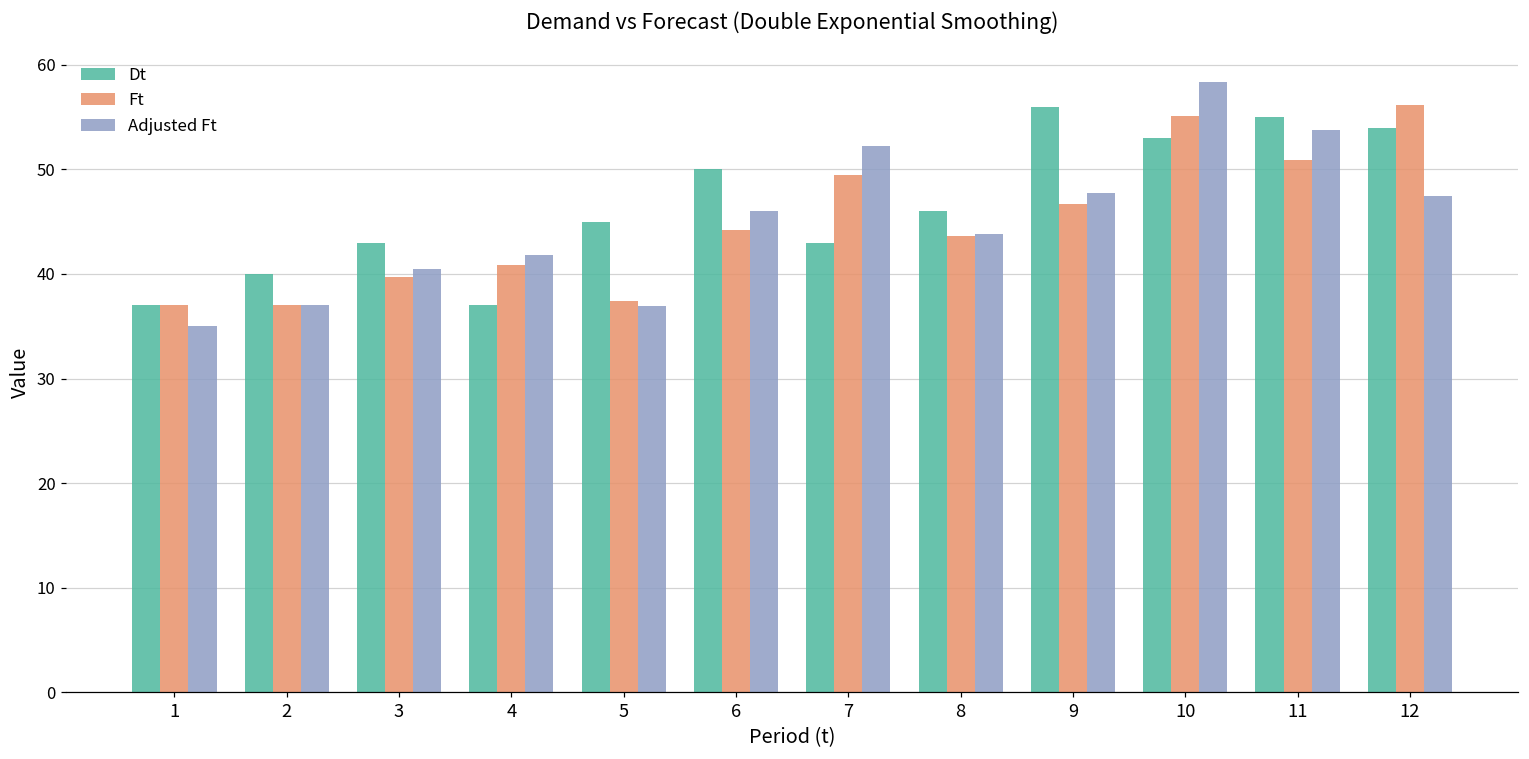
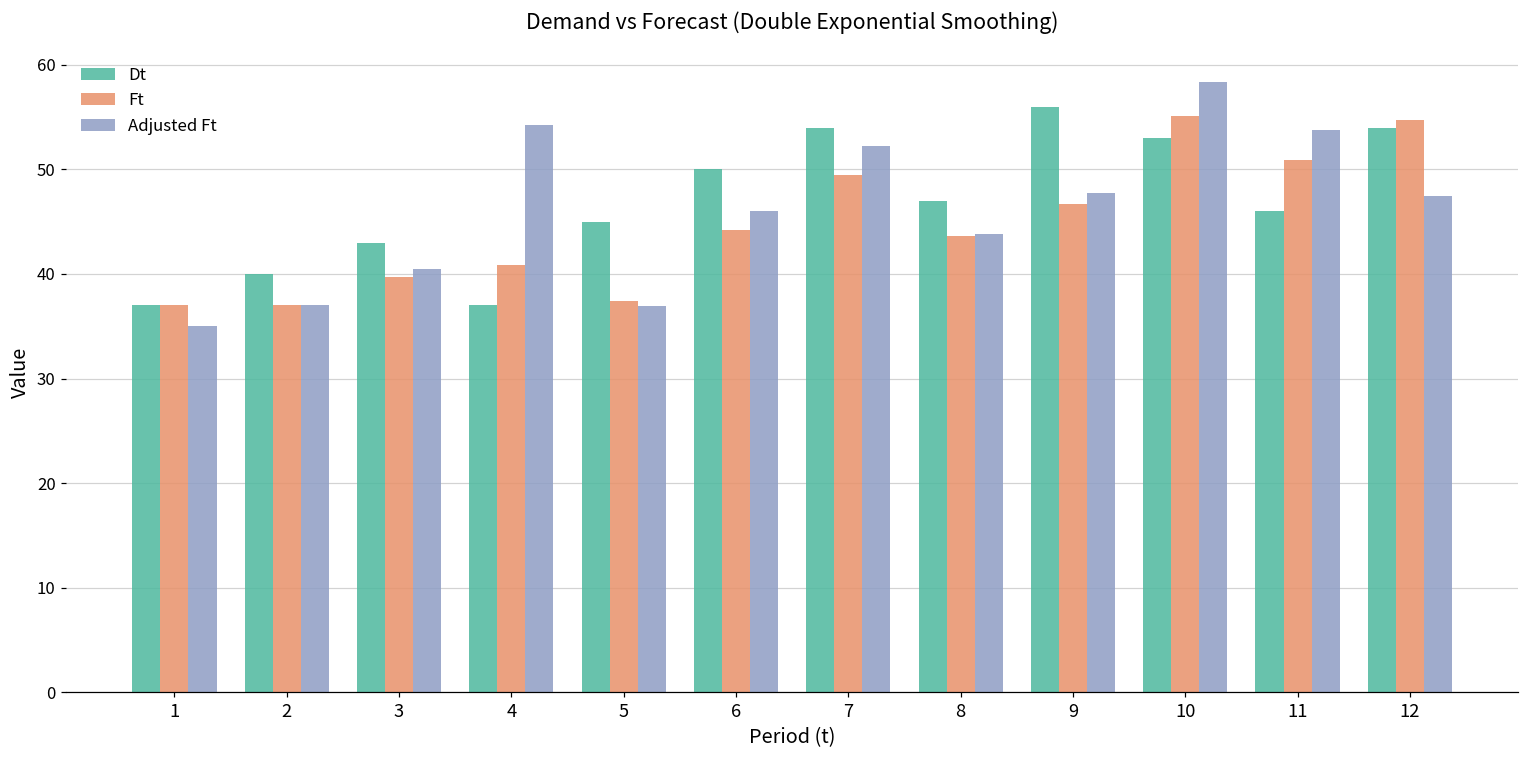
Adjusted Ft, 4: 42 -> 54
Dt, 7: 43 -> 54
Dt, 8: 46 -> 47
Dt, 11: 55 -> 46
Ft, 12: 56 -> 55
